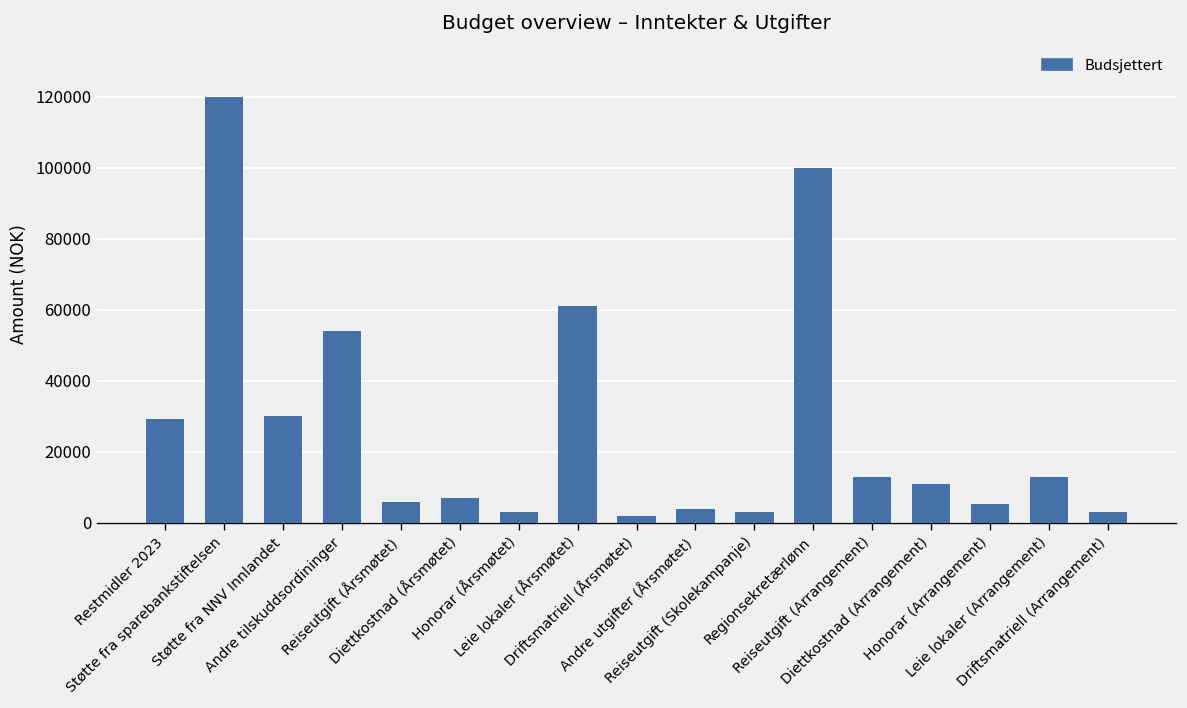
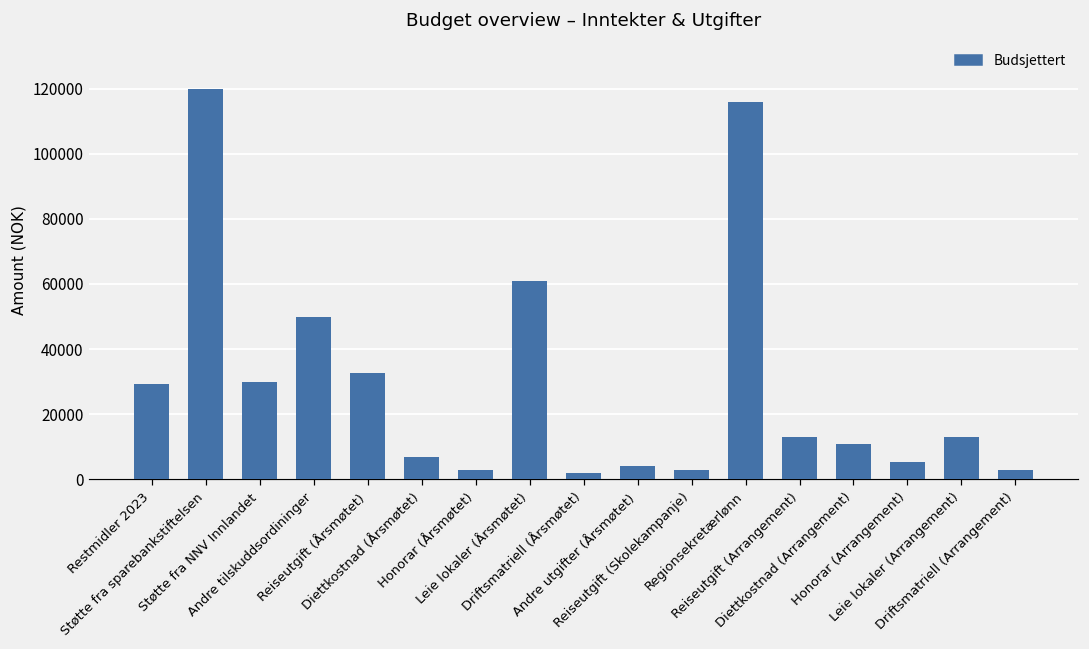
Andre tilskuddsordininger: 54000 -> 50000
Reiseutgift (Årsmøtet): 6000 -> 33000
Regionsekretærlønn: 100000 -> 116000
